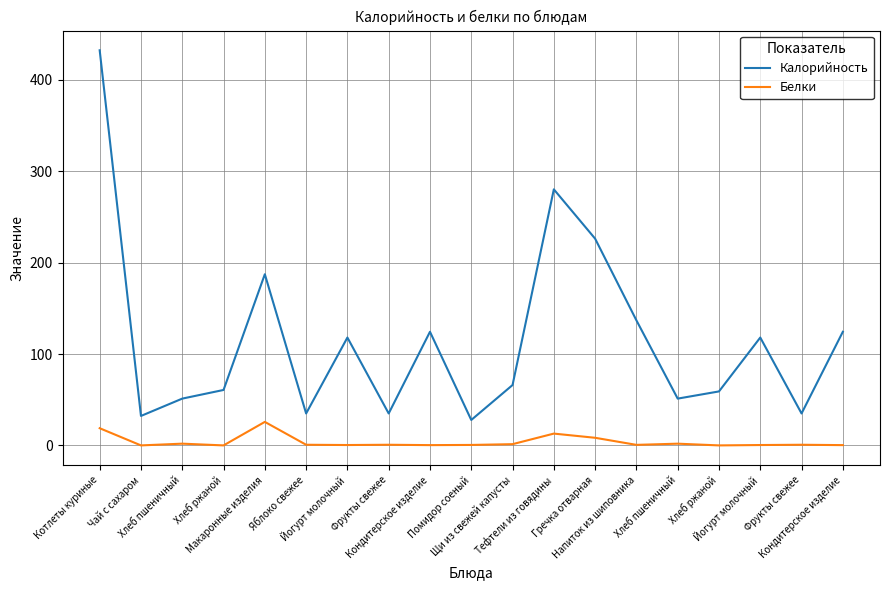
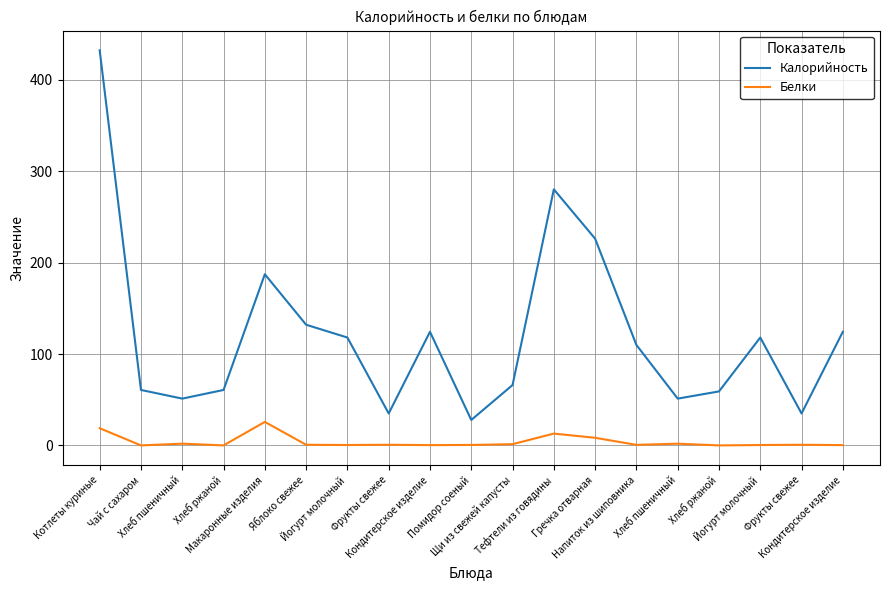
Калорийность, Чай с сахаром: 30 -> 60
Калорийность, Яблоко свежее: 40 -> 130
Калорийность, Напиток из шиповника: 140 -> 110
